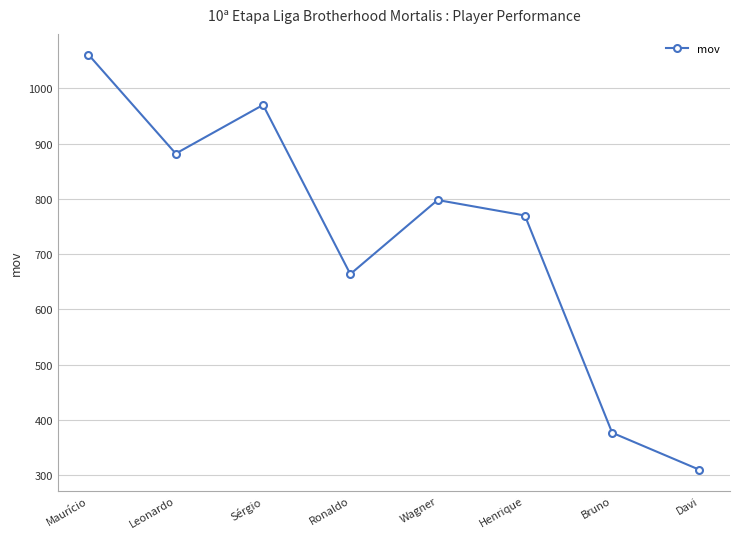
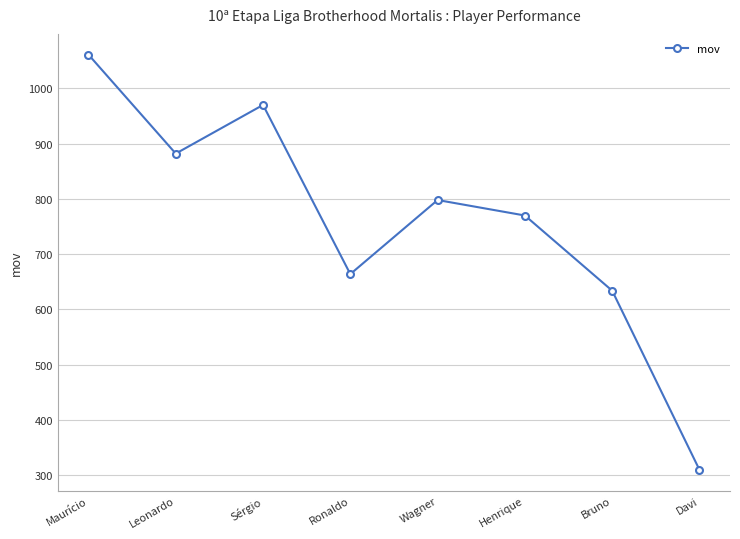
Bruno: 380 -> 630
